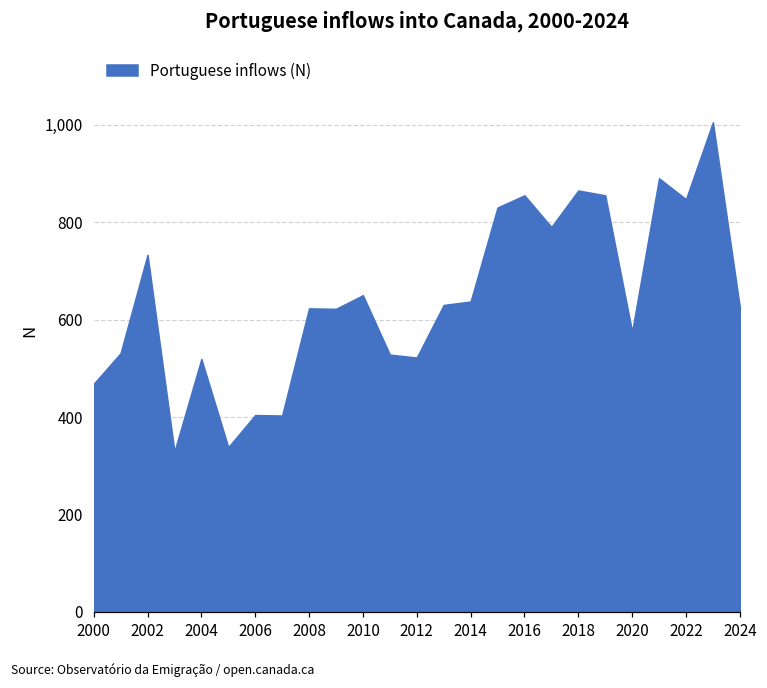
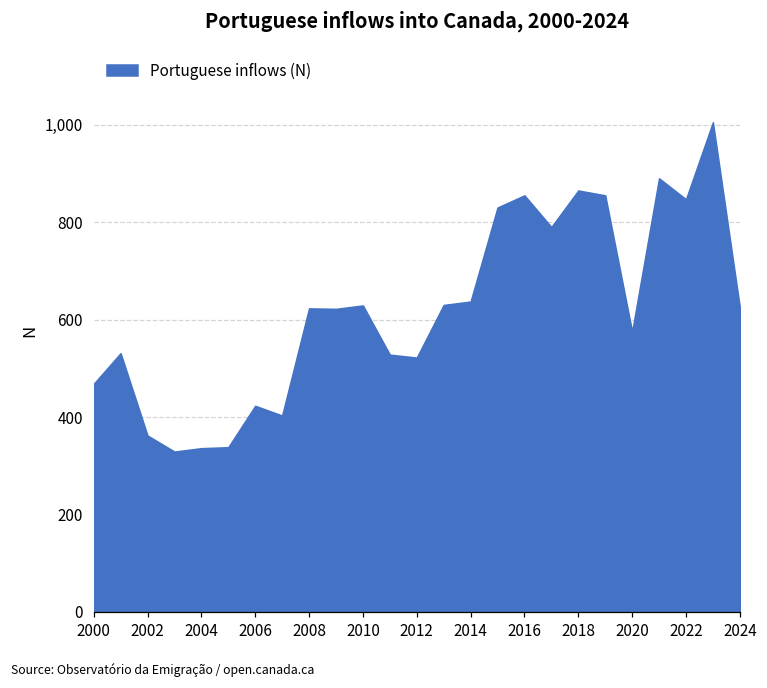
2002: 730 -> 360
2004: 520 -> 340
2006: 400 -> 420
2010: 650 -> 630
